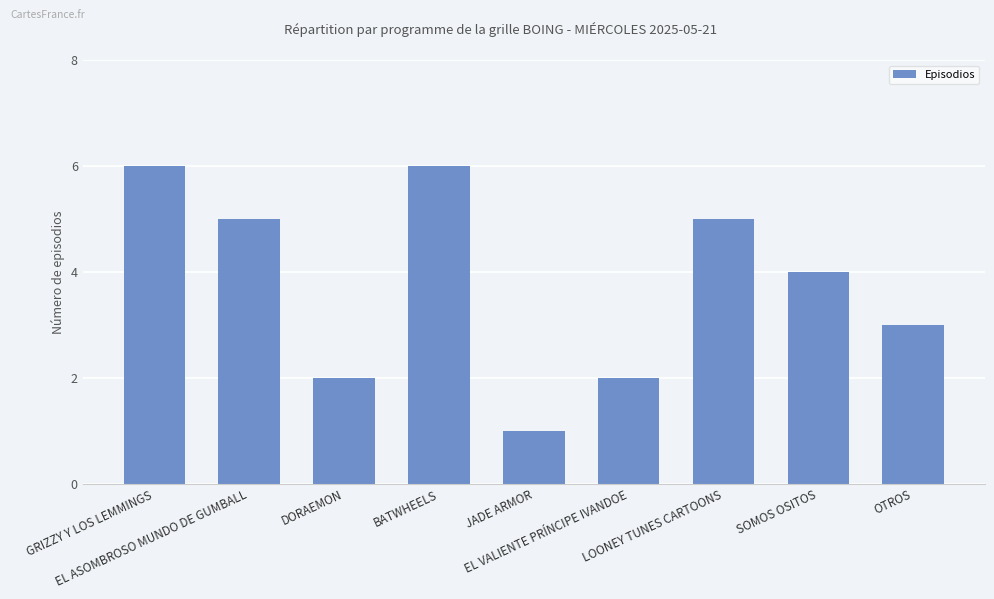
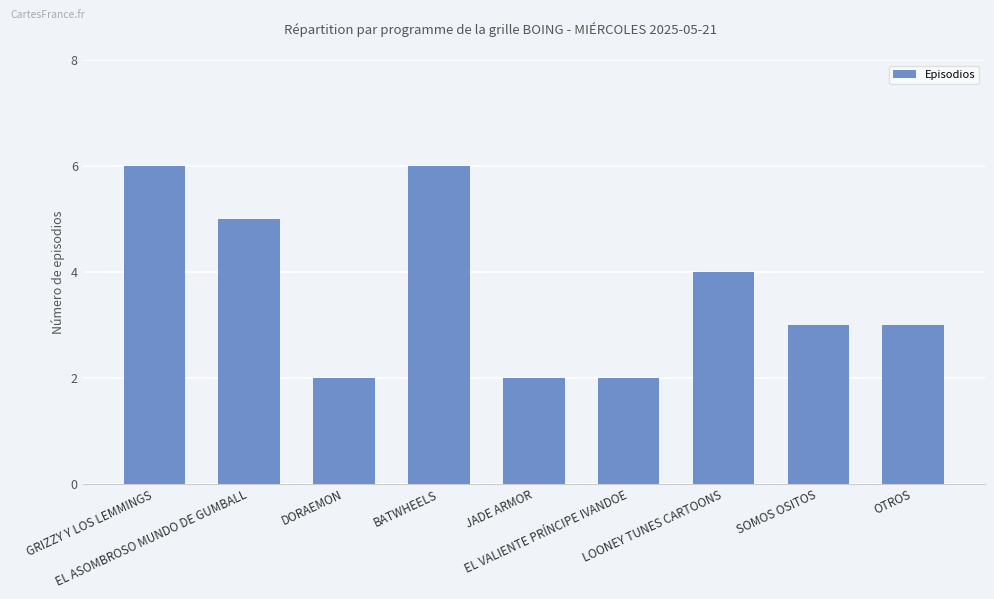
JADE ARMOR: 1 -> 2
LOONEY TUNES CARTOONS: 5 -> 4
SOMOS OSITOS: 4 -> 3
